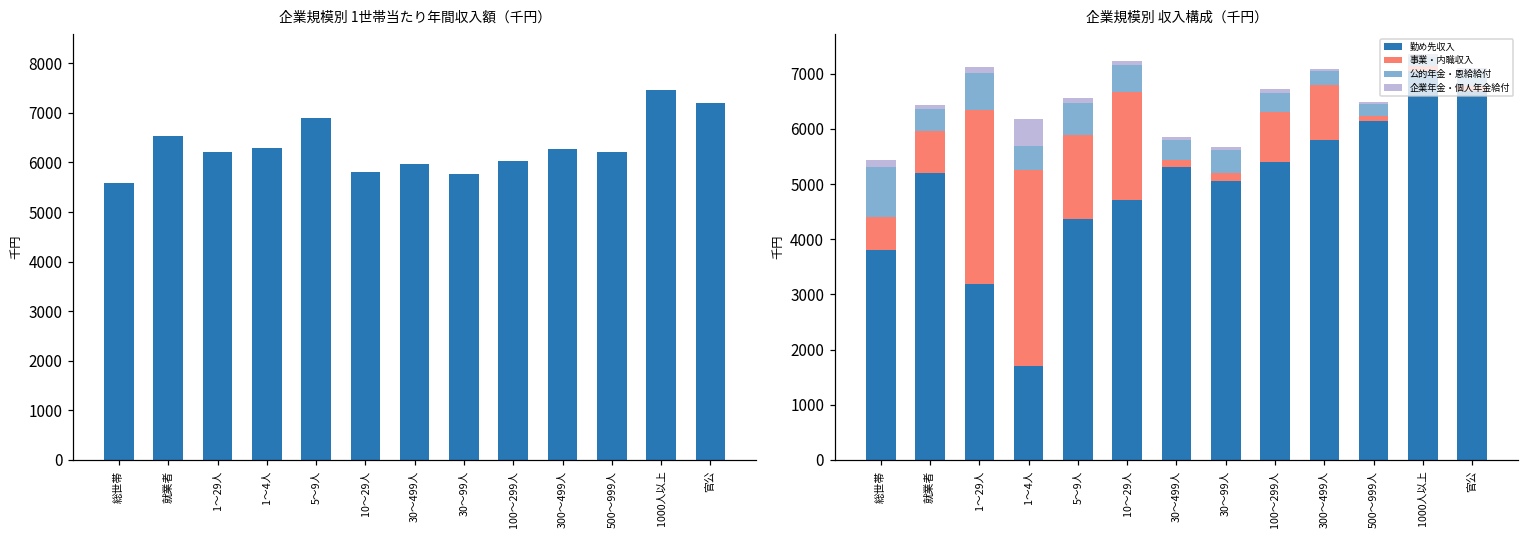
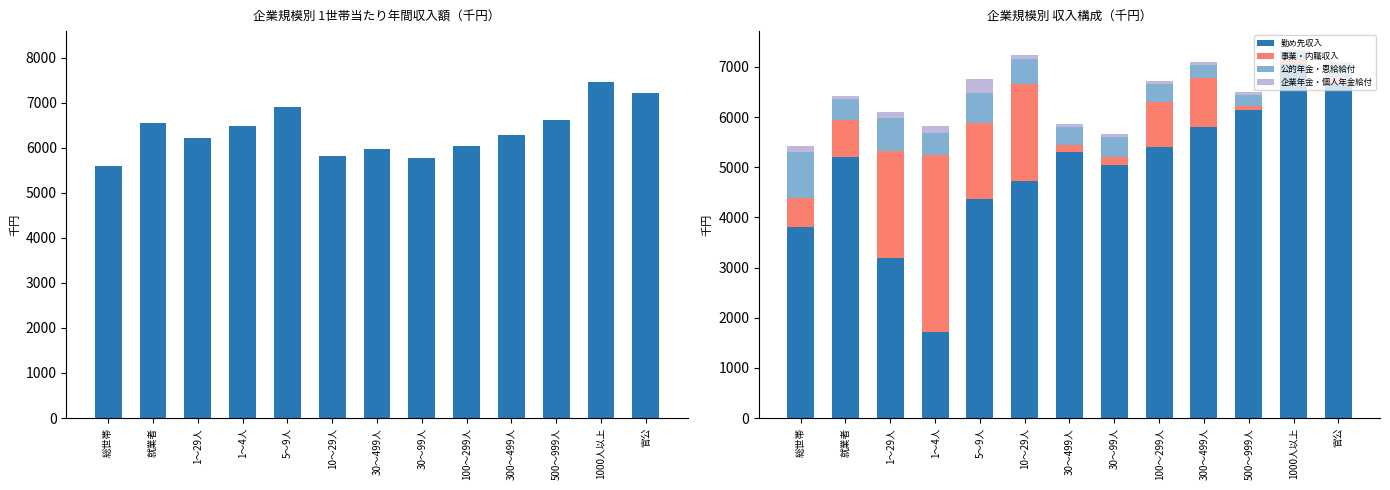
企業規模別 1世帯当たり年間収入額（千円）, 1～4人: 6300 -> 6500
企業規模別 1世帯当たり年間収入額（千円）, 500～999人: 6200 -> 6600
企業規模別 収入構成（千円）, 事業・内職収入, 1～29人: 3200 -> 2100
企業規模別 収入構成（千円）, 企業年金・個人年金給付, 1～4人: 500 -> 100
企業規模別 収入構成（千円）, 企業年金・個人年金給付, 5～9人: 100 -> 300
